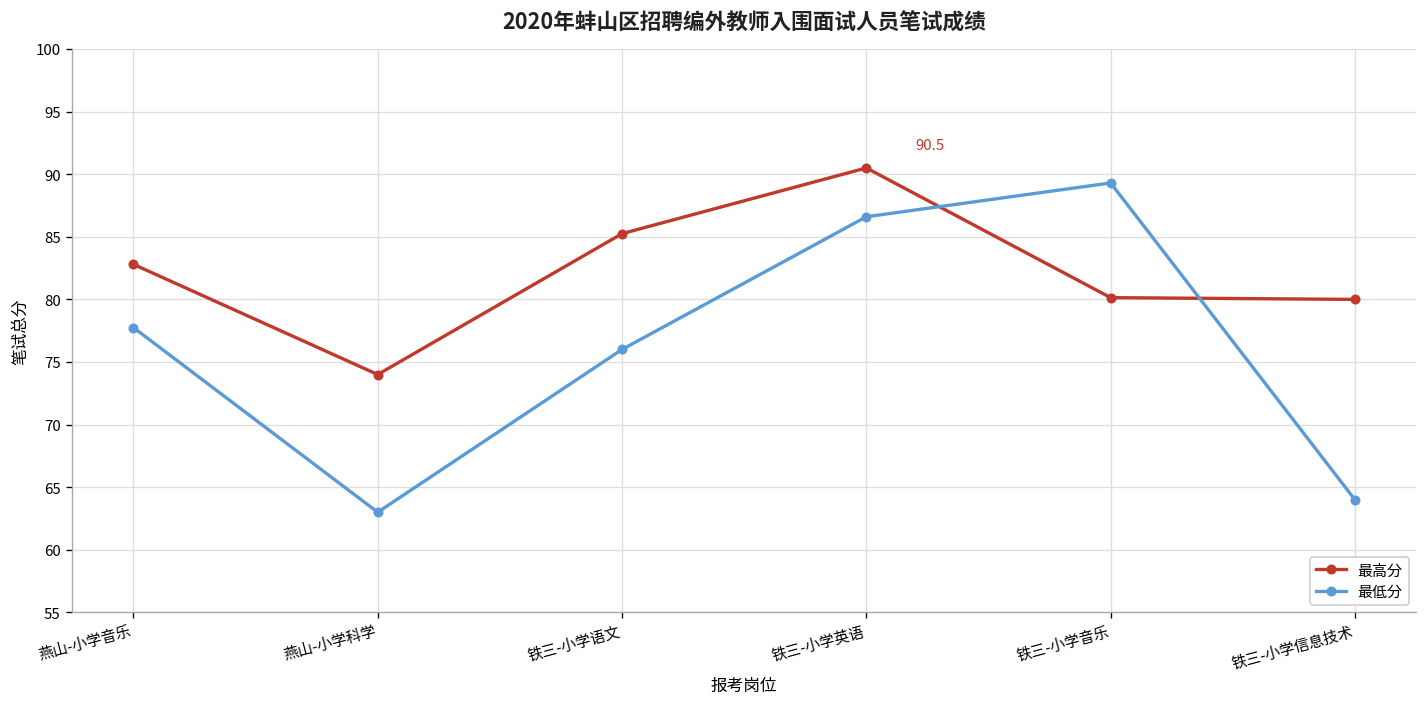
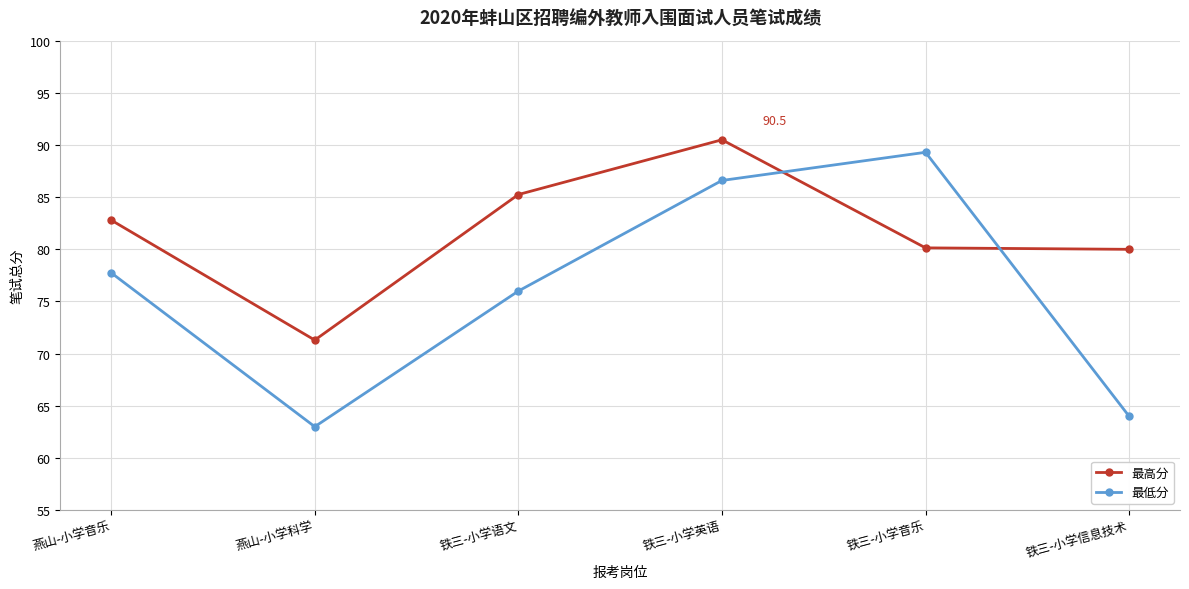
最高分, 燕山-小学科学: 74.0 -> 71.3
